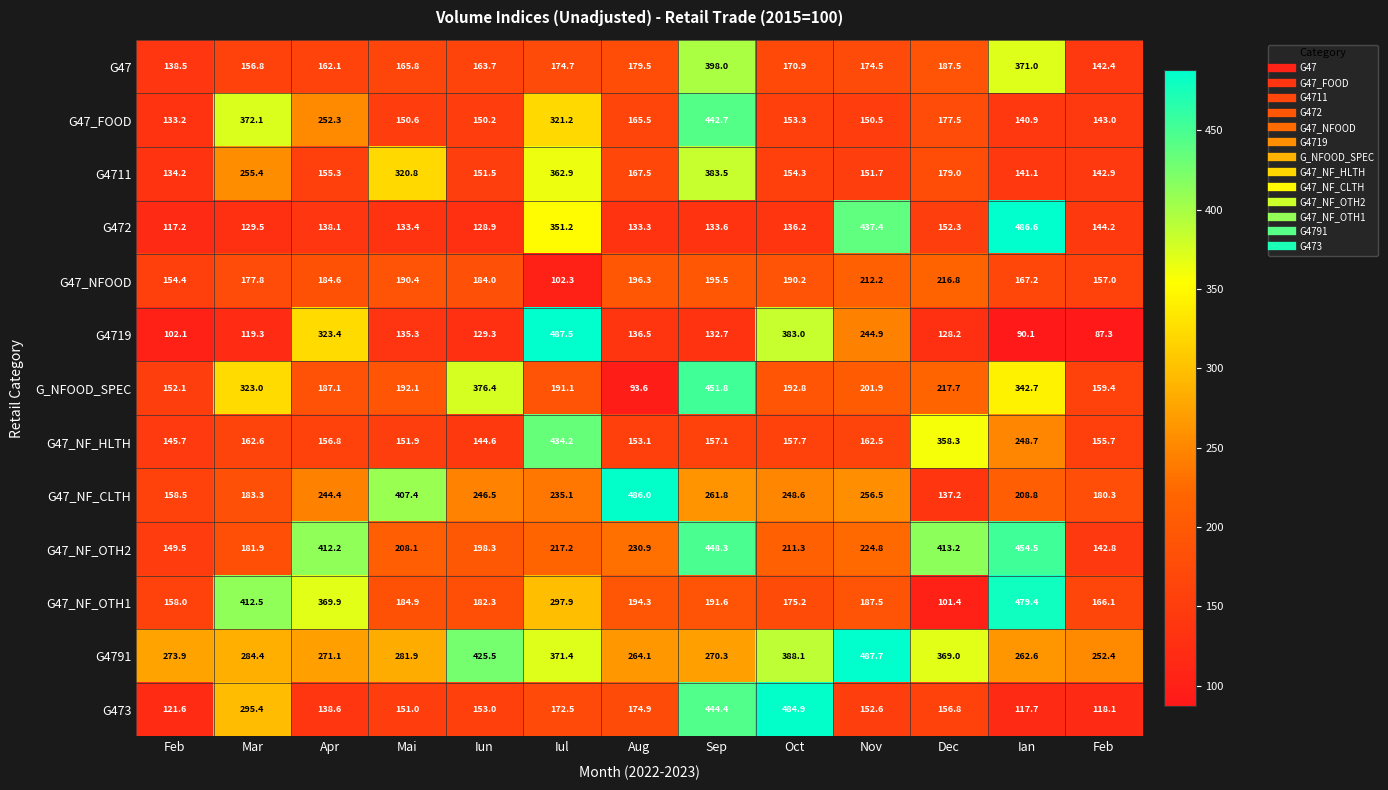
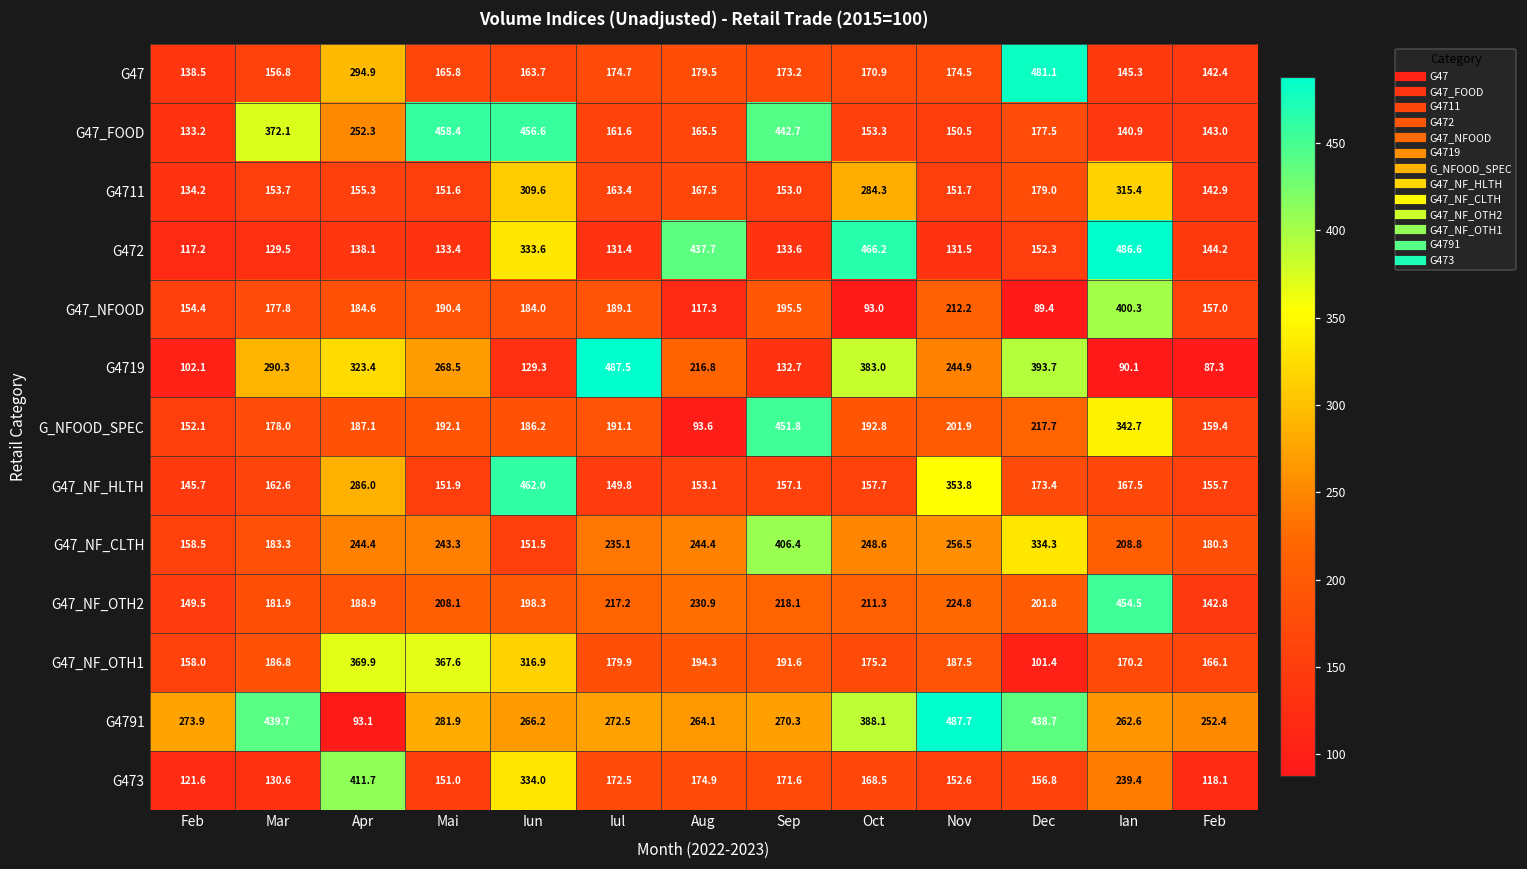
G47, Apr: 162.1 -> 294.9
G47, Sep: 398.0 -> 173.2
G47, Dec: 187.5 -> 481.1
G47, Ian: 371.0 -> 145.3
G47_FOOD, Mai: 150.6 -> 458.4
G47_FOOD, Iun: 150.2 -> 456.6
G47_FOOD, Iul: 321.2 -> 161.6
G4711, Mar: 255.4 -> 153.7
G4711, Mai: 320.8 -> 151.6
G4711, Iun: 151.5 -> 309.6
G4711, Iul: 362.9 -> 163.4
G4711, Sep: 383.5 -> 153.0
G4711, Oct: 154.3 -> 284.3
G4711, Ian: 141.1 -> 315.4
G472, Iun: 128.9 -> 333.6
G472, Iul: 351.2 -> 131.4
G472, Aug: 133.3 -> 437.7
G472, Oct: 136.2 -> 466.2
G472, Nov: 437.4 -> 131.5
G47_NFOOD, Iul: 102.3 -> 189.1
G47_NFOOD, Aug: 196.3 -> 117.3
G47_NFOOD, Oct: 190.2 -> 93.0
G47_NFOOD, Dec: 216.8 -> 89.4
G47_NFOOD, Ian: 167.2 -> 400.3
G4719, Mar: 119.3 -> 290.3
G4719, Mai: 135.3 -> 268.5
G4719, Aug: 136.5 -> 216.8
G4719, Dec: 128.2 -> 393.7
G_NFOOD_SPEC, Mar: 323.0 -> 178.0
G_NFOOD_SPEC, Iun: 376.4 -> 186.2
G47_NF_HLTH, Apr: 156.8 -> 286.0
G47_NF_HLTH, Iun: 144.6 -> 462.0
G47_NF_HLTH, Iul: 434.2 -> 149.8
G47_NF_HLTH, Nov: 162.5 -> 353.8
G47_NF_HLTH, Dec: 358.3 -> 173.4
G47_NF_HLTH, Ian: 248.7 -> 167.5
G47_NF_CLTH, Mai: 407.4 -> 243.3
G47_NF_CLTH, Iun: 246.5 -> 151.5
G47_NF_CLTH, Aug: 486.0 -> 244.4
G47_NF_CLTH, Sep: 261.8 -> 406.4
G47_NF_CLTH, Dec: 137.2 -> 334.3
G47_NF_OTH2, Apr: 412.2 -> 188.9
G47_NF_OTH2, Sep: 448.3 -> 218.1
G47_NF_OTH2, Dec: 413.2 -> 201.8
G47_NF_OTH1, Mar: 412.5 -> 186.8
G47_NF_OTH1, Mai: 184.9 -> 367.6
G47_NF_OTH1, Iun: 182.3 -> 316.9
G47_NF_OTH1, Iul: 297.9 -> 179.9
G47_NF_OTH1, Ian: 479.4 -> 170.2
G4791, Mar: 284.4 -> 439.7
G4791, Apr: 271.1 -> 93.1
G4791, Iun: 425.5 -> 266.2
G4791, Iul: 371.4 -> 272.5
G4791, Dec: 369.0 -> 438.7
G473, Mar: 295.4 -> 130.6
G473, Apr: 138.6 -> 411.7
G473, Iun: 153.0 -> 334.0
G473, Sep: 444.4 -> 171.6
G473, Oct: 484.9 -> 168.5
G473, Ian: 117.7 -> 239.4
